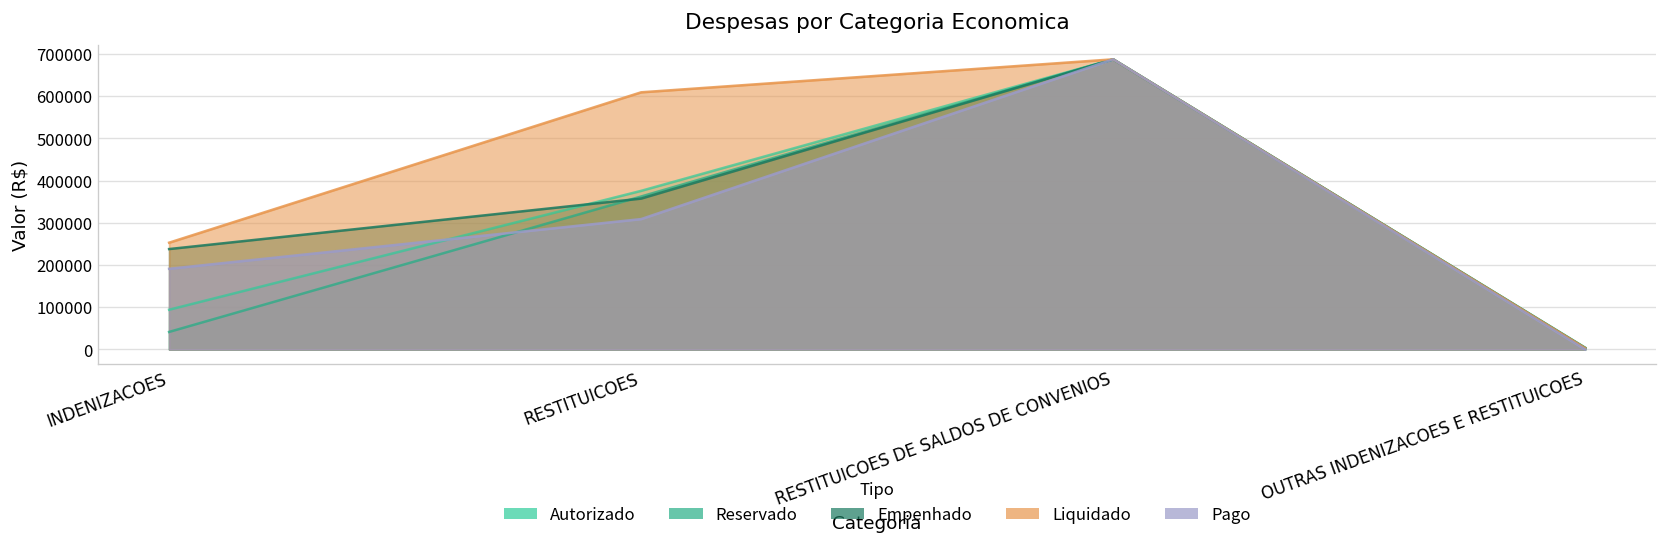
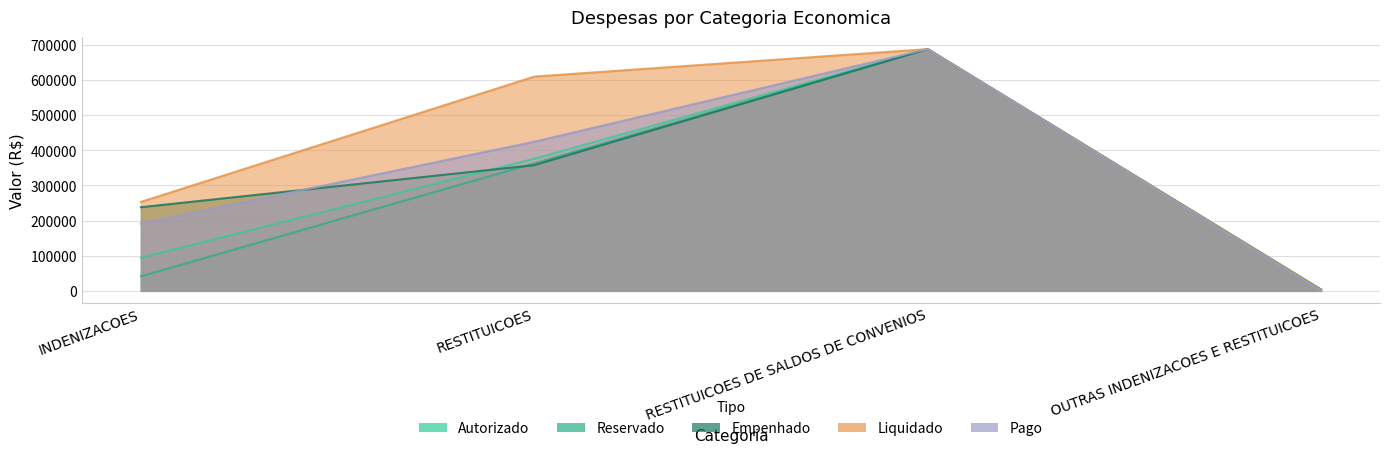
Pago, RESTITUICOES: 310000 -> 420000
